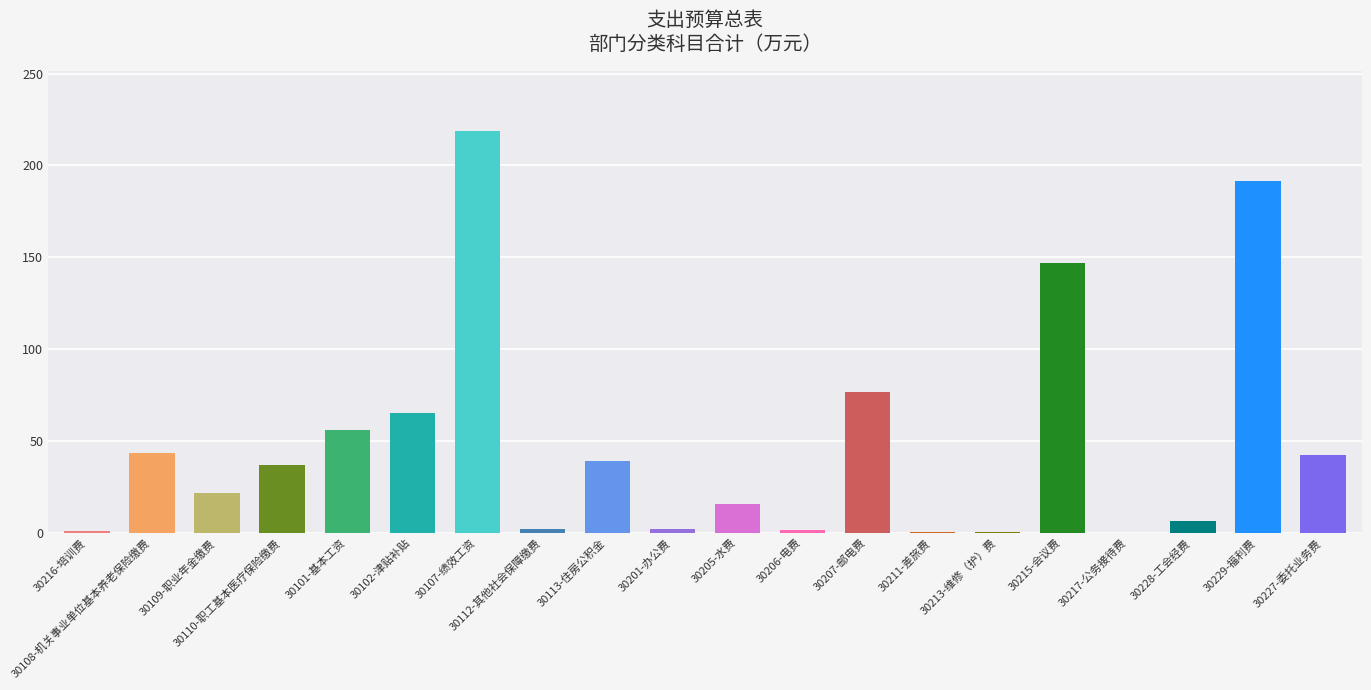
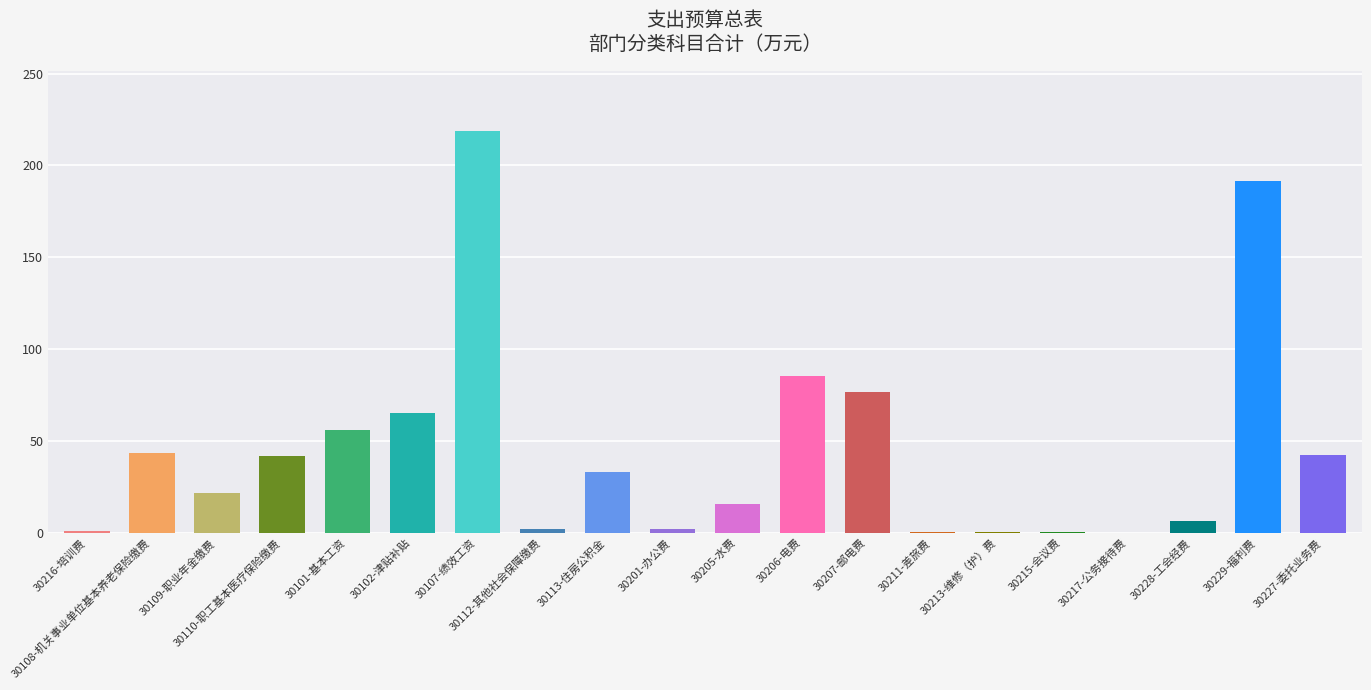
30110-职工基本医疗保险缴费: 37 -> 42
30113-住房公积金: 39 -> 33
30206-电费: 1 -> 85
30215-会议费: 147 -> 0
